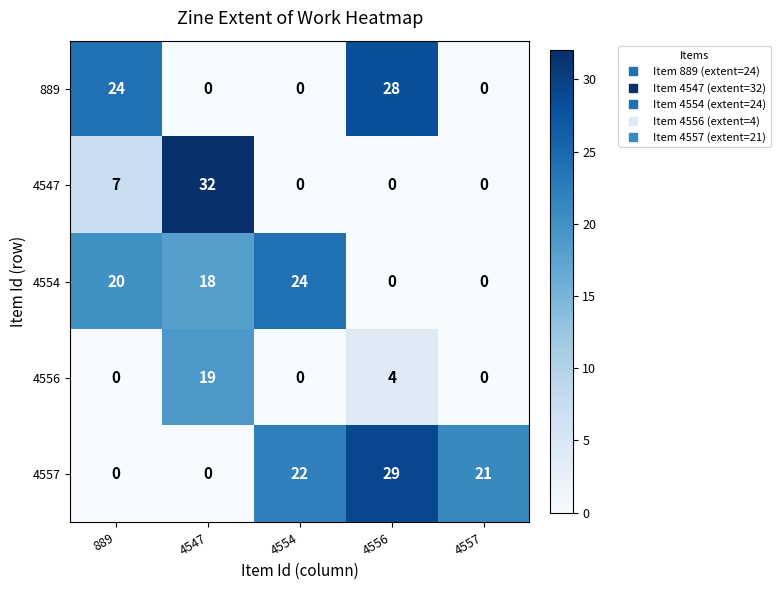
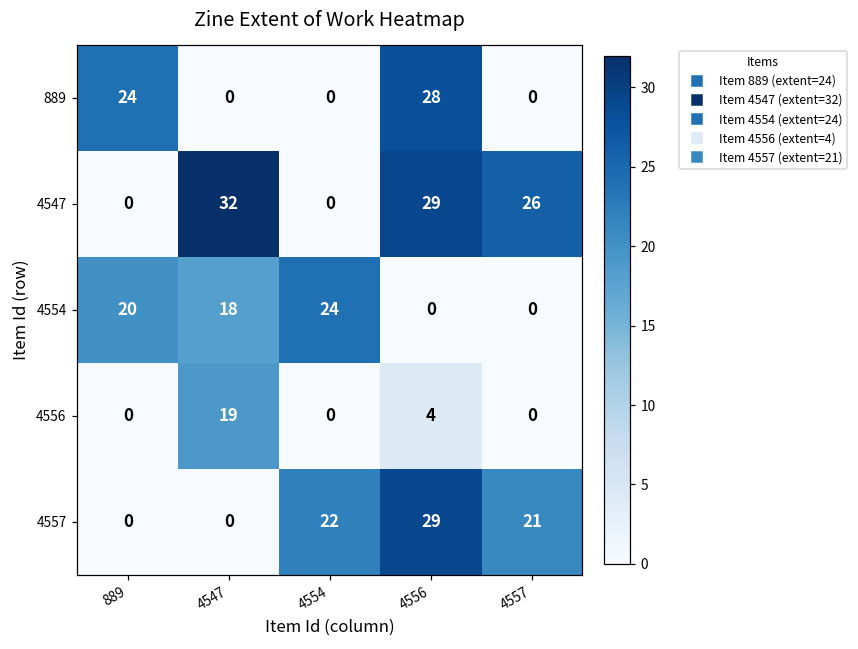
4547, 889: 7 -> 0
4547, 4556: 0 -> 29
4547, 4557: 0 -> 26
